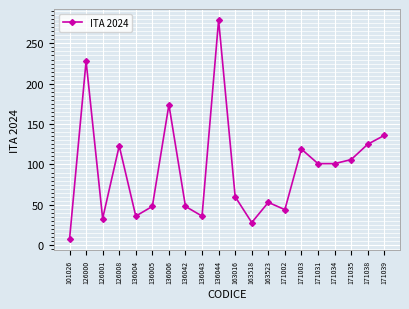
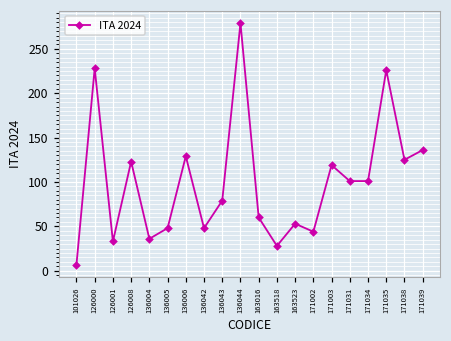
136006: 170 -> 130
136043: 40 -> 80
171035: 110 -> 230
